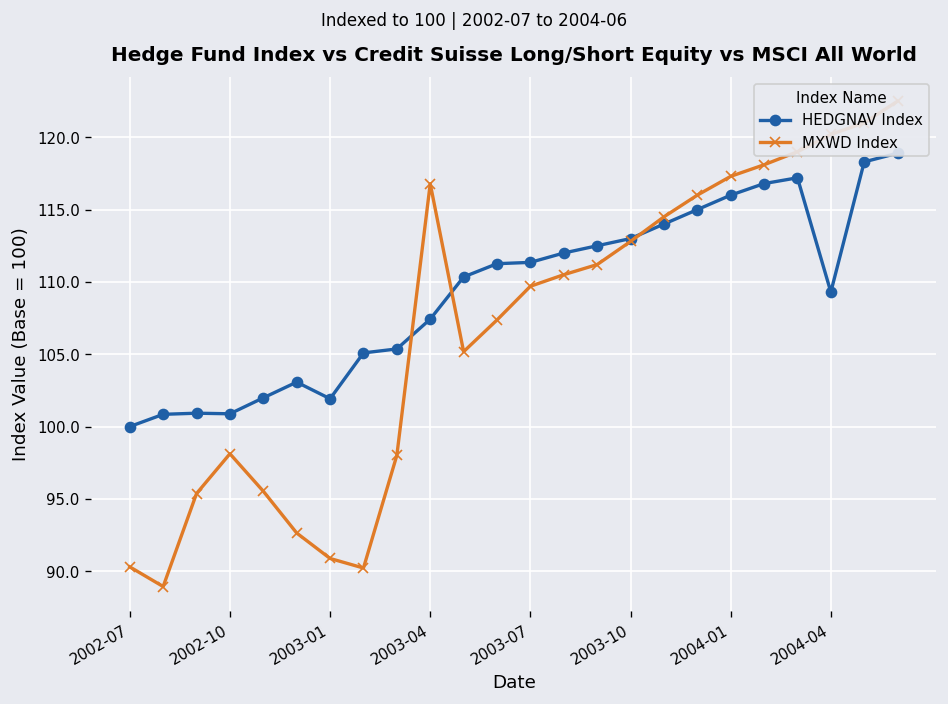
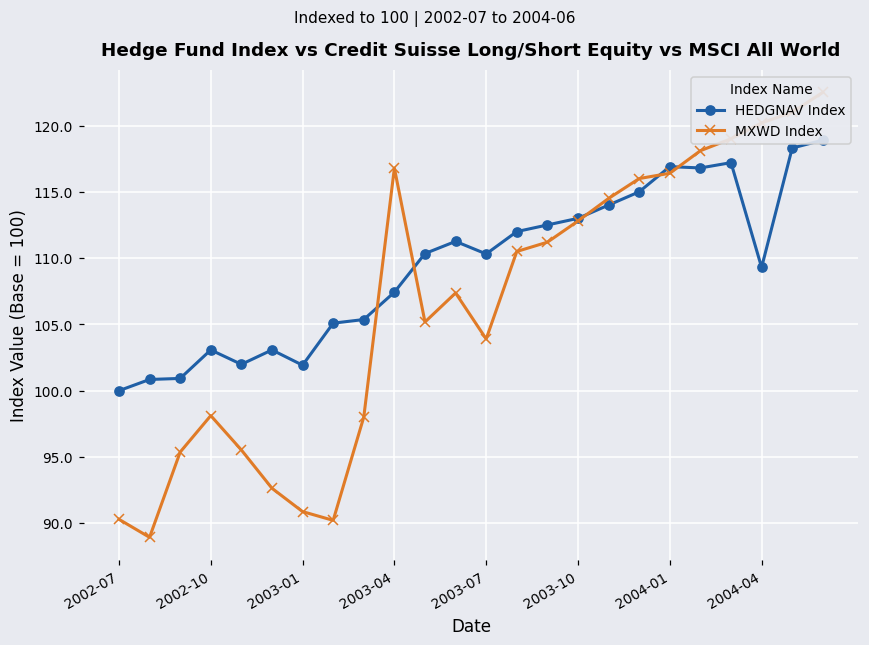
HEDGNAV Index, 2002-10: 100.9 -> 103.1
HEDGNAV Index, 2003-07: 111.4 -> 110.3
MXWD Index, 2003-07: 109.7 -> 103.9
HEDGNAV Index, 2004-01: 116.0 -> 116.9
MXWD Index, 2004-01: 117.3 -> 116.4
